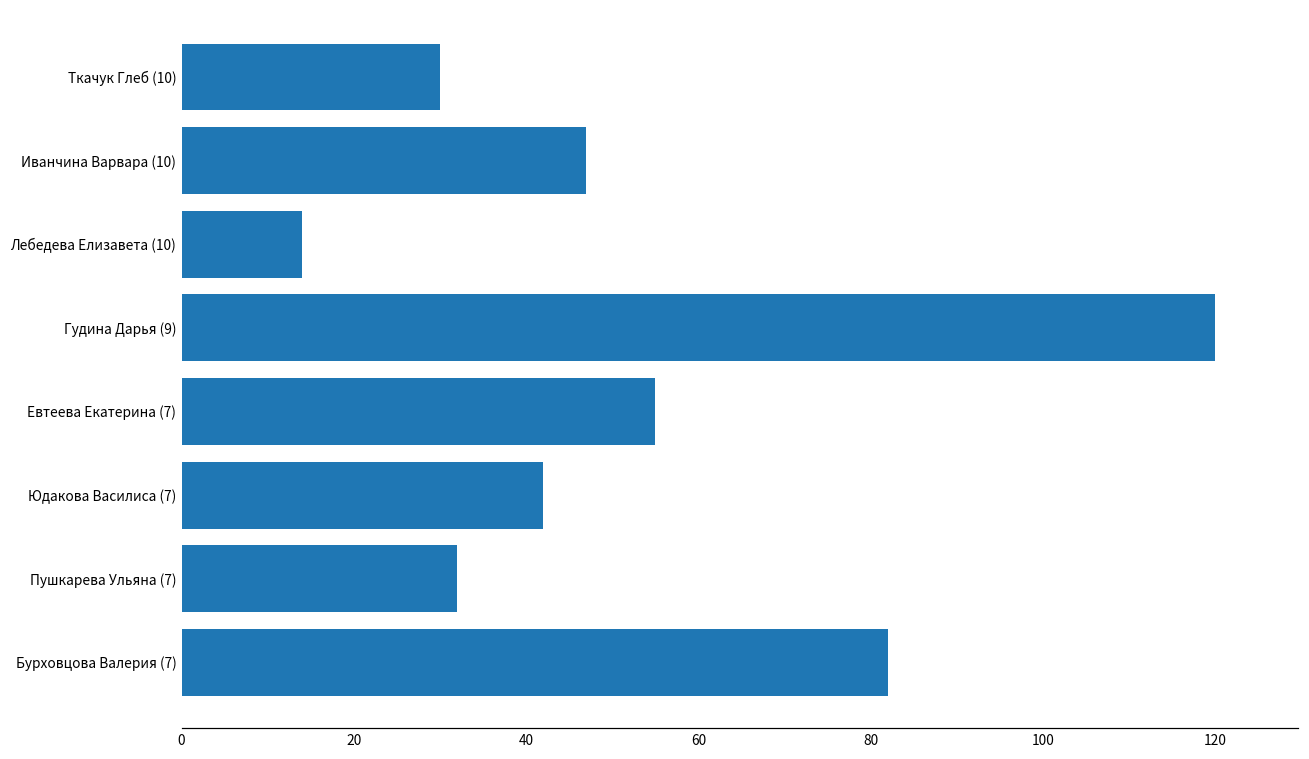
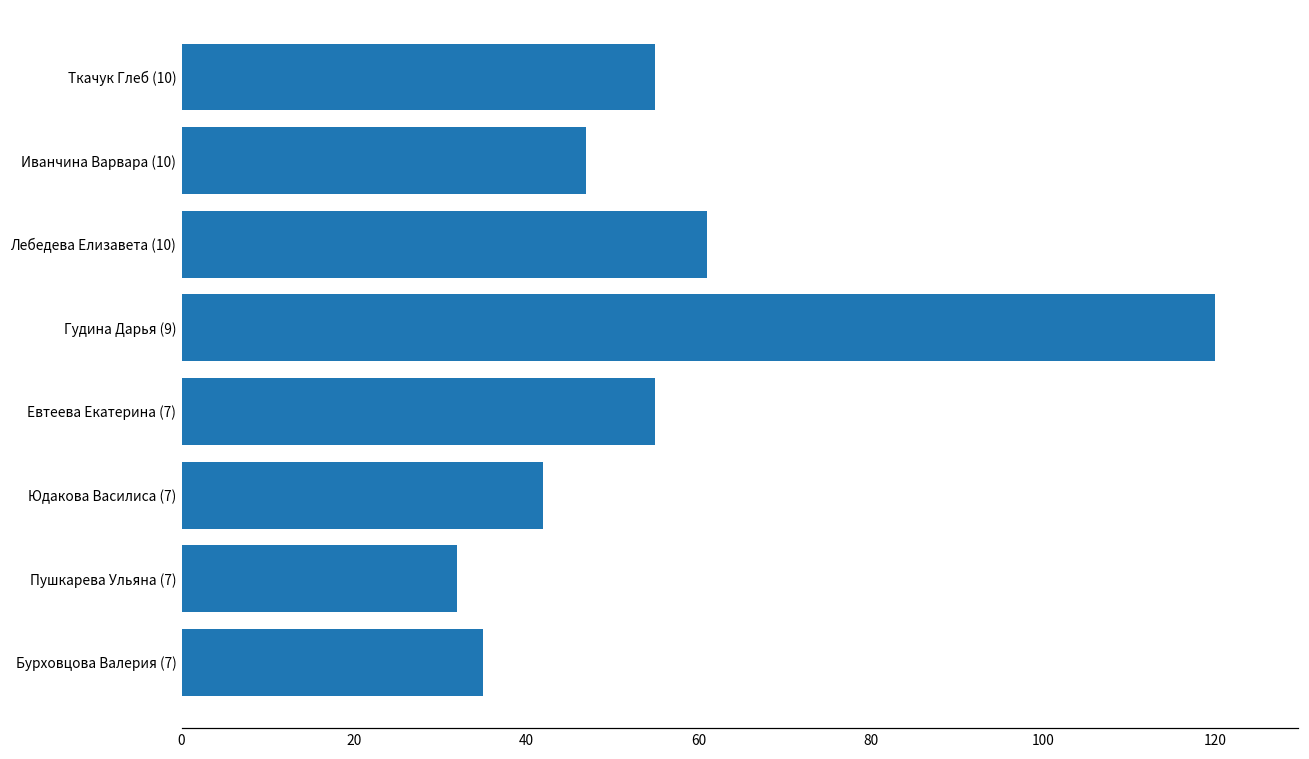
Ткачук Глеб (10): 30 -> 55
Лебедева Елизавета (10): 14 -> 61
Бурховцова Валерия (7): 82 -> 35
